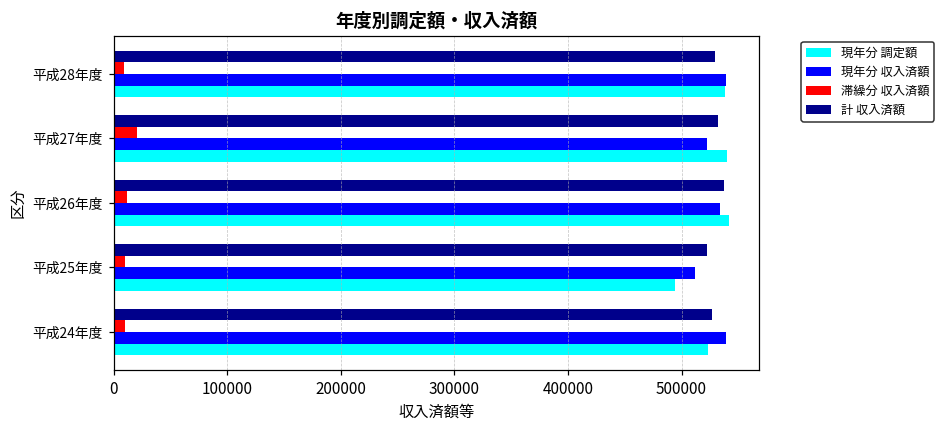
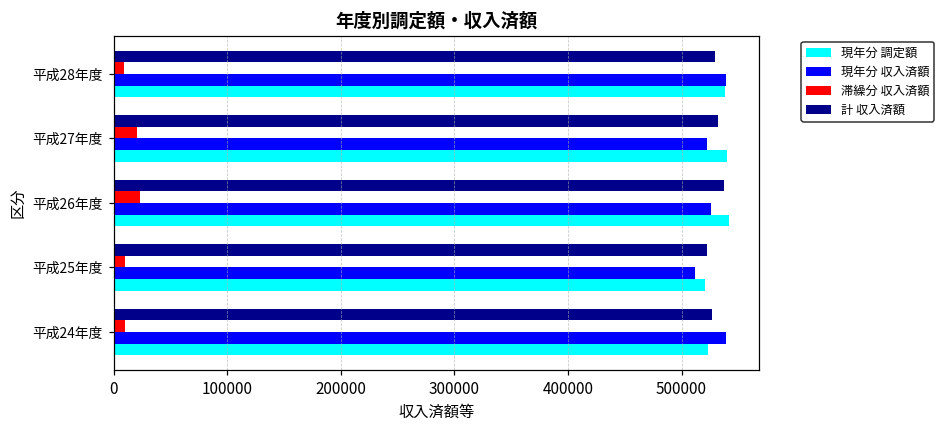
滞繰分 収入済額, 平成26年度: 12000 -> 24000
現年分 収入済額, 平成26年度: 534000 -> 526000
現年分 調定額, 平成25年度: 494000 -> 521000
